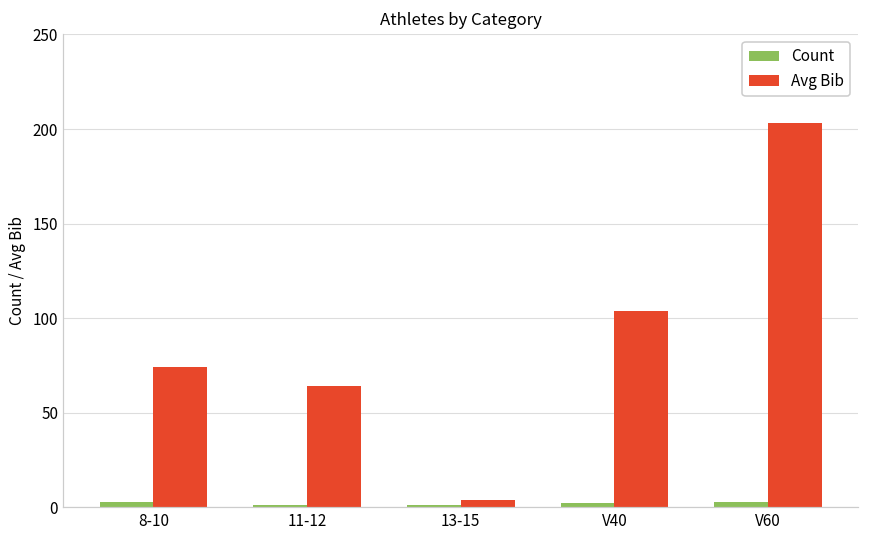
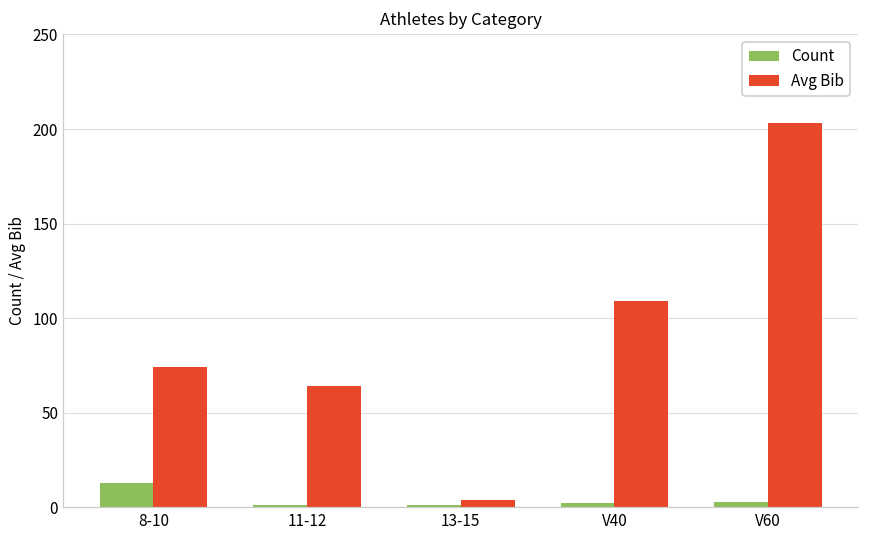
Count, 8-10: 3 -> 13
Avg Bib, V40: 104 -> 109
